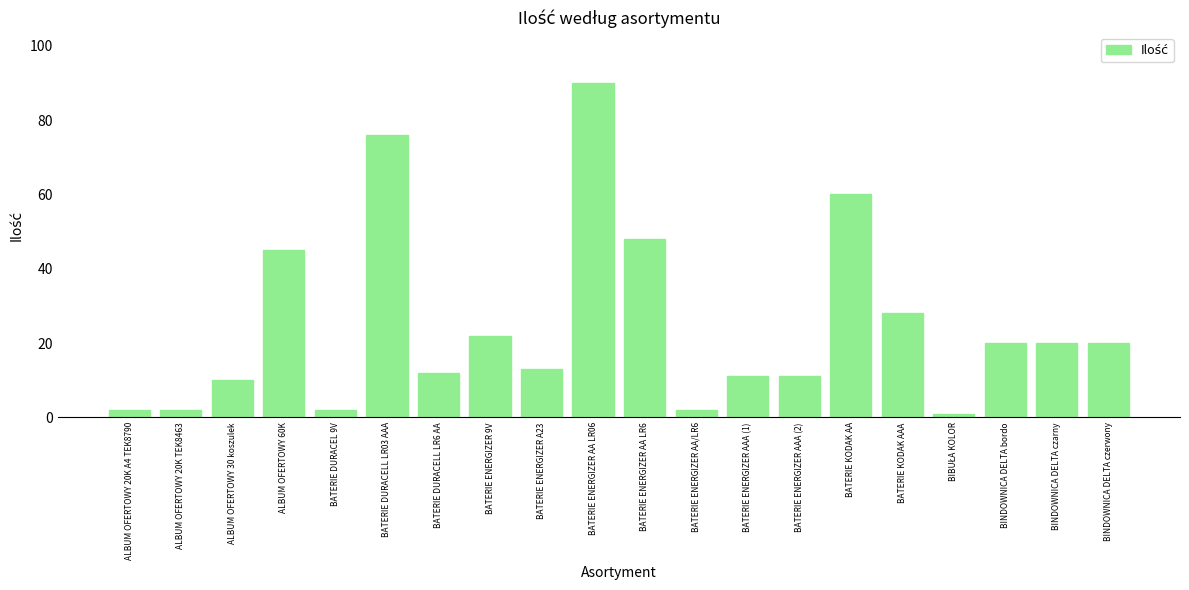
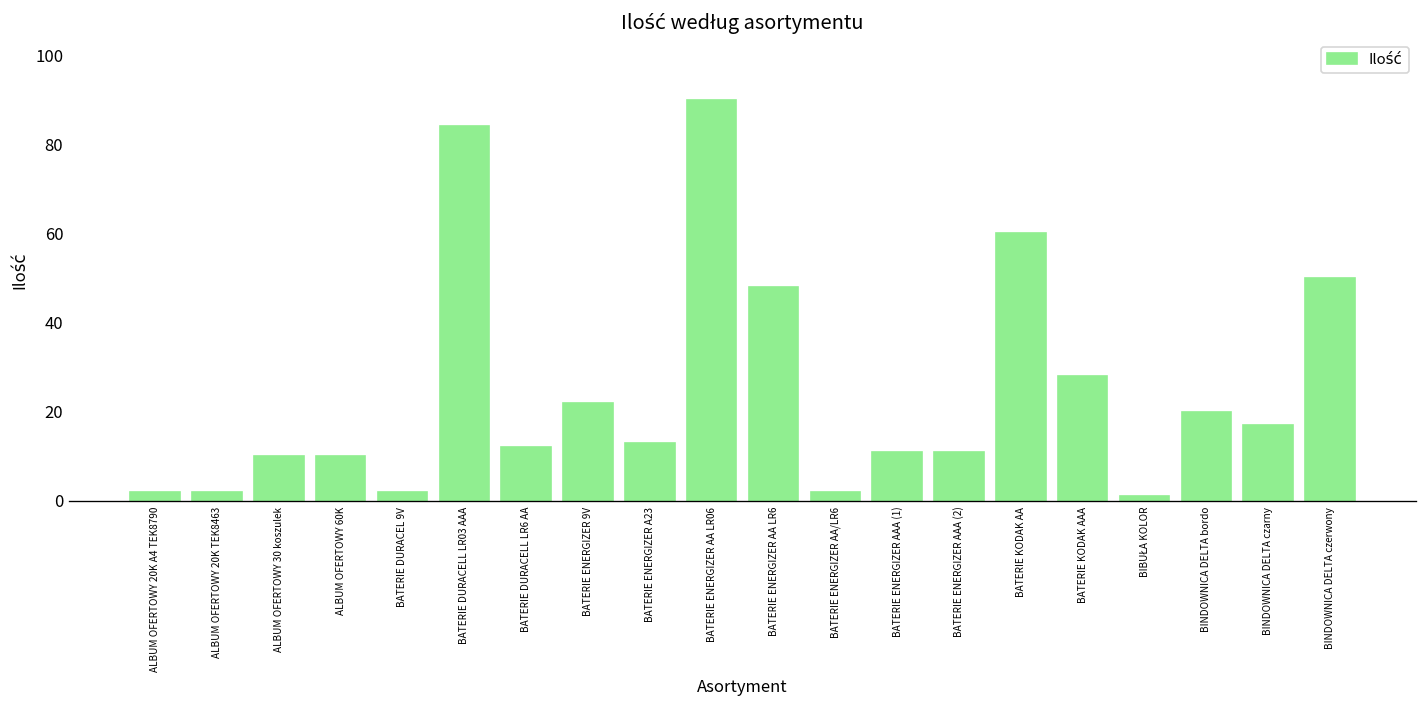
ALBUM OFERTOWY 60K: 45 -> 10
BATERIE DURACELL LR03 AAA: 76 -> 84
BINDOWNICA DELTA czarny: 20 -> 17
BINDOWNICA DELTA czerwony: 20 -> 50
